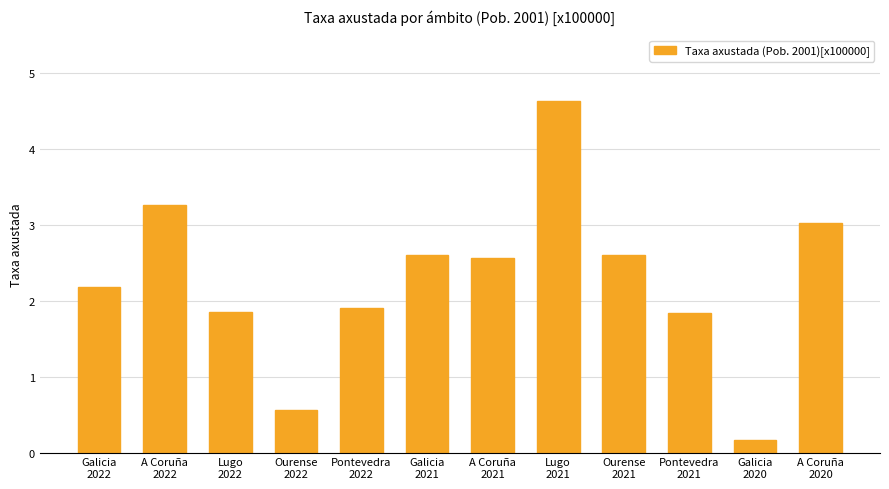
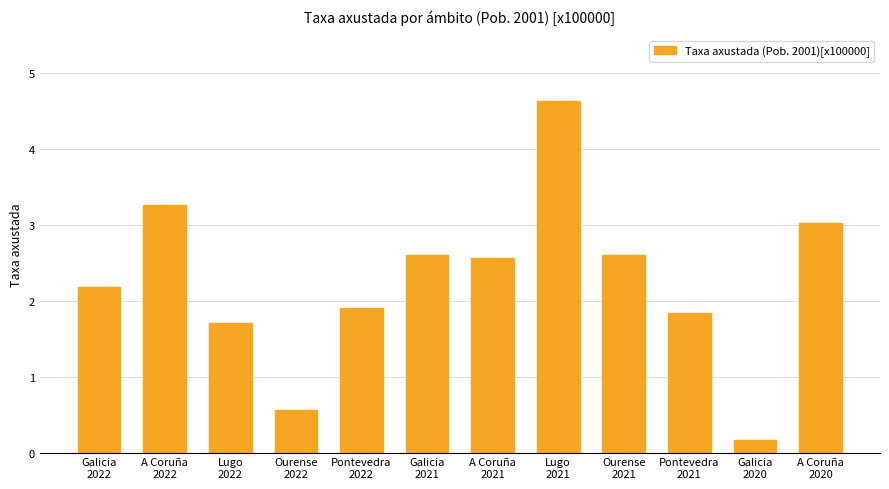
Lugo 2022: 1.9 -> 1.7
